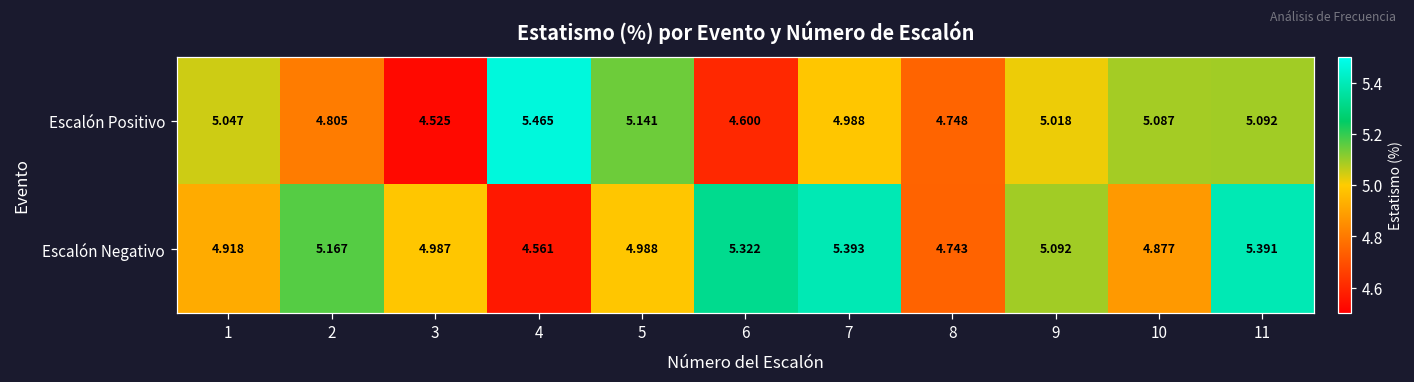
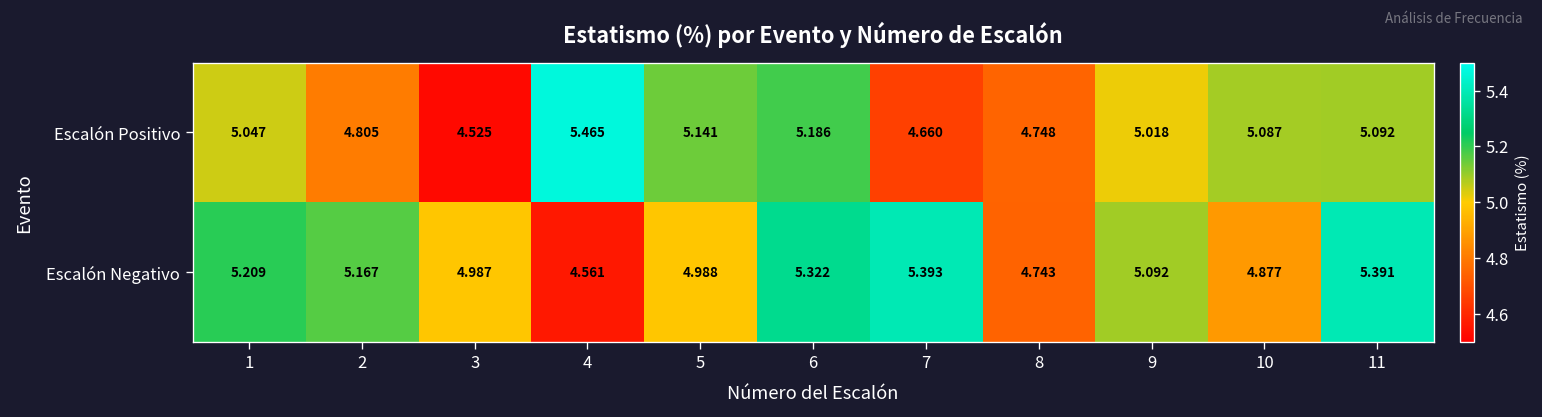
Escalón Positivo, 6: 4.600 -> 5.186
Escalón Positivo, 7: 4.988 -> 4.660
Escalón Negativo, 1: 4.918 -> 5.209
